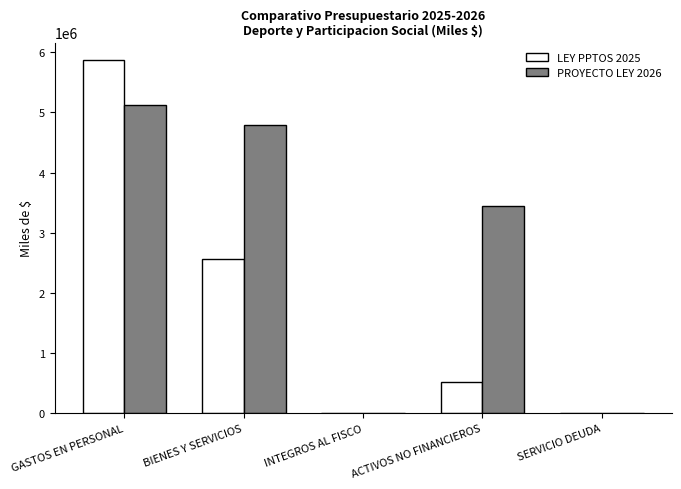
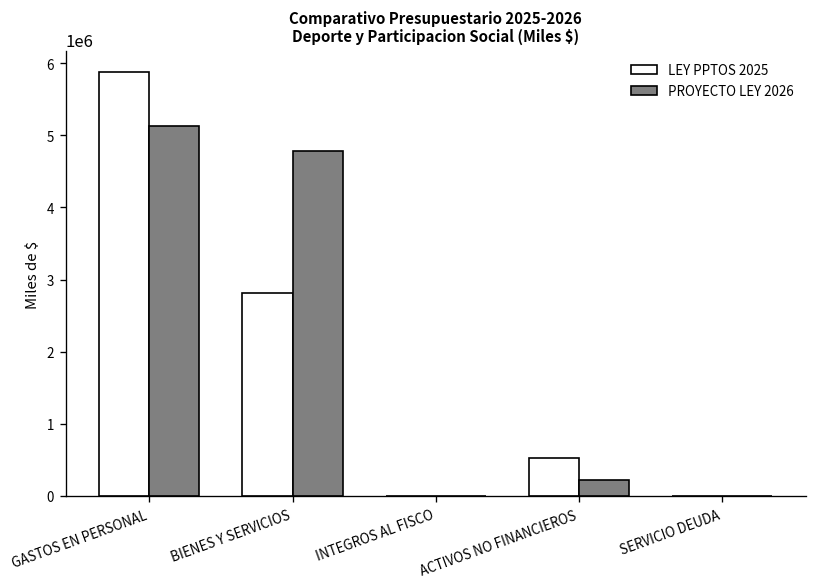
LEY PPTOS 2025, BIENES Y SERVICIOS: 2600000 -> 2800000
PROYECTO LEY 2026, ACTIVOS NO FINANCIEROS: 3400000 -> 200000
